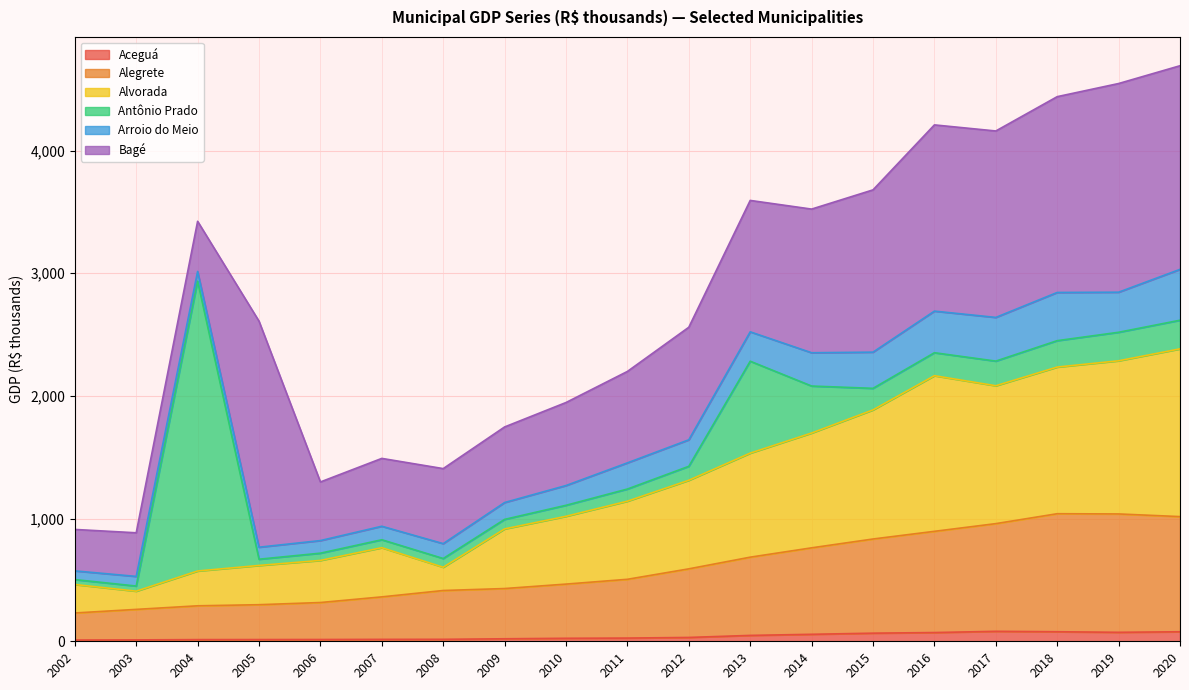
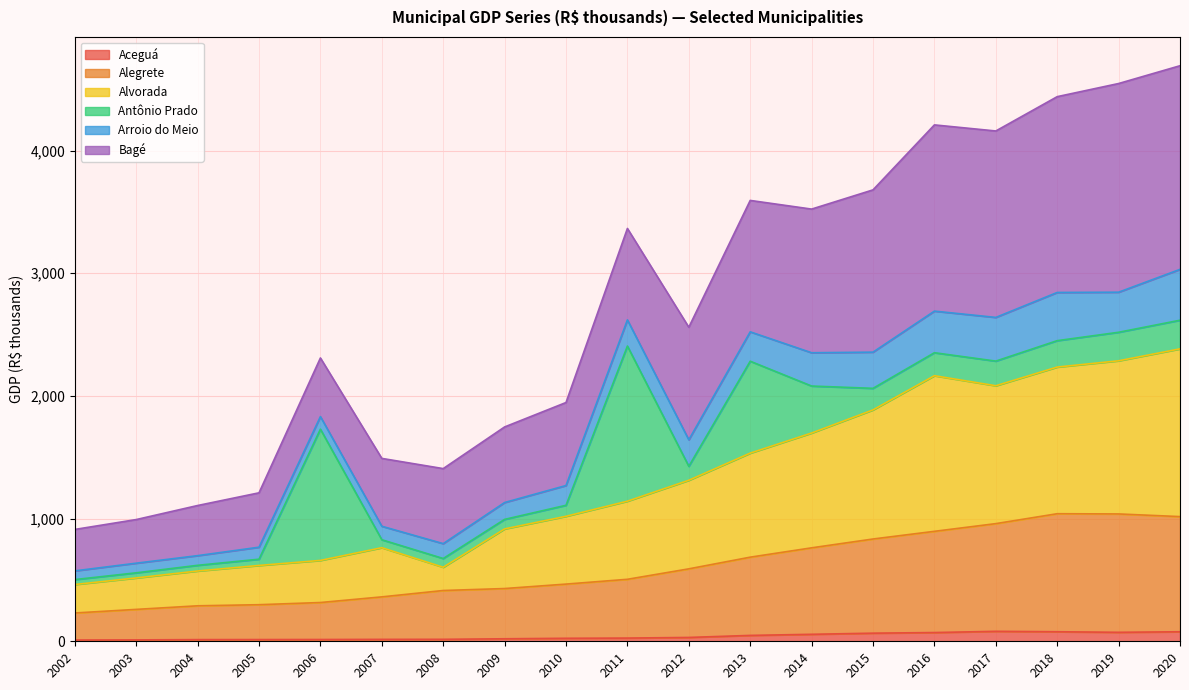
Alvorada, 2003: 150 -> 260
Antônio Prado, 2004: 2,360 -> 50
Bagé, 2005: 1,840 -> 440
Antônio Prado, 2006: 60 -> 1,070
Antônio Prado, 2011: 100 -> 1,260
